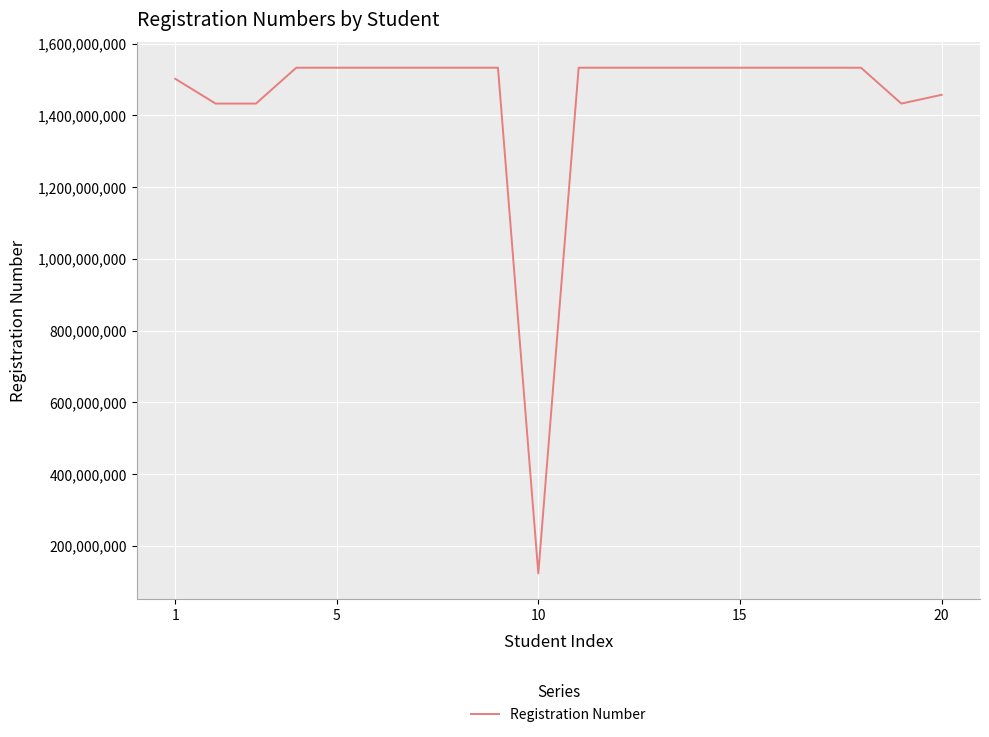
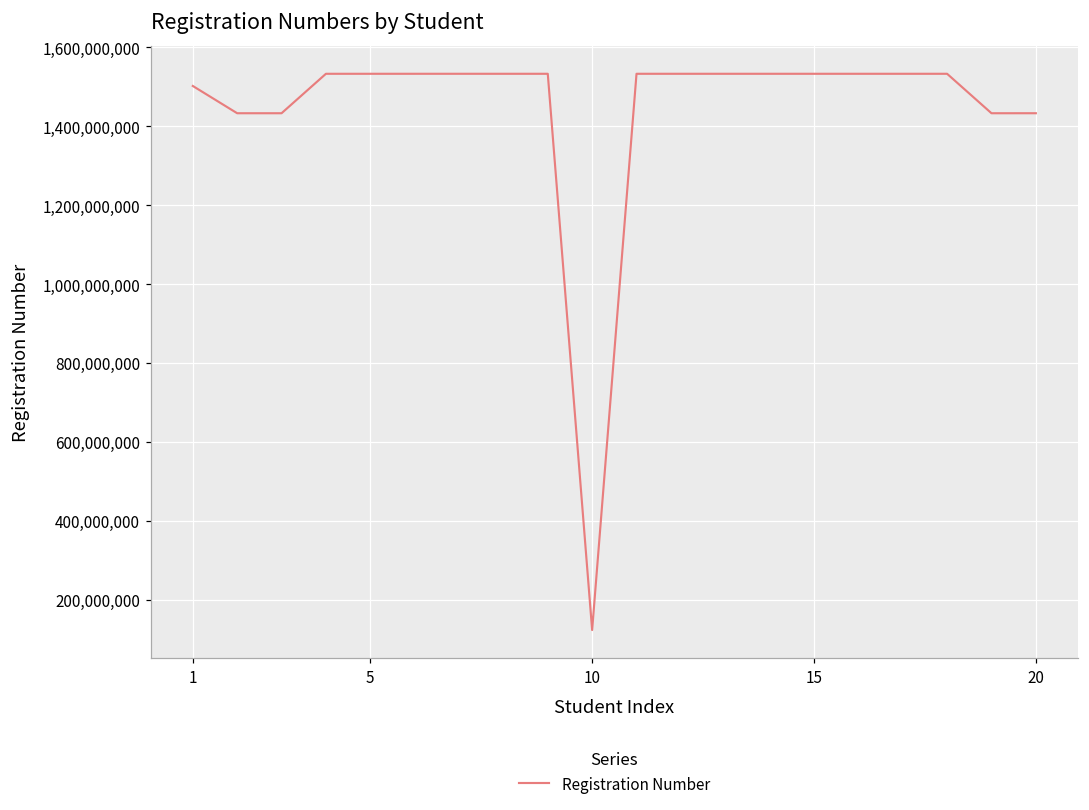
20: 1,460,000,000 -> 1,430,000,000
